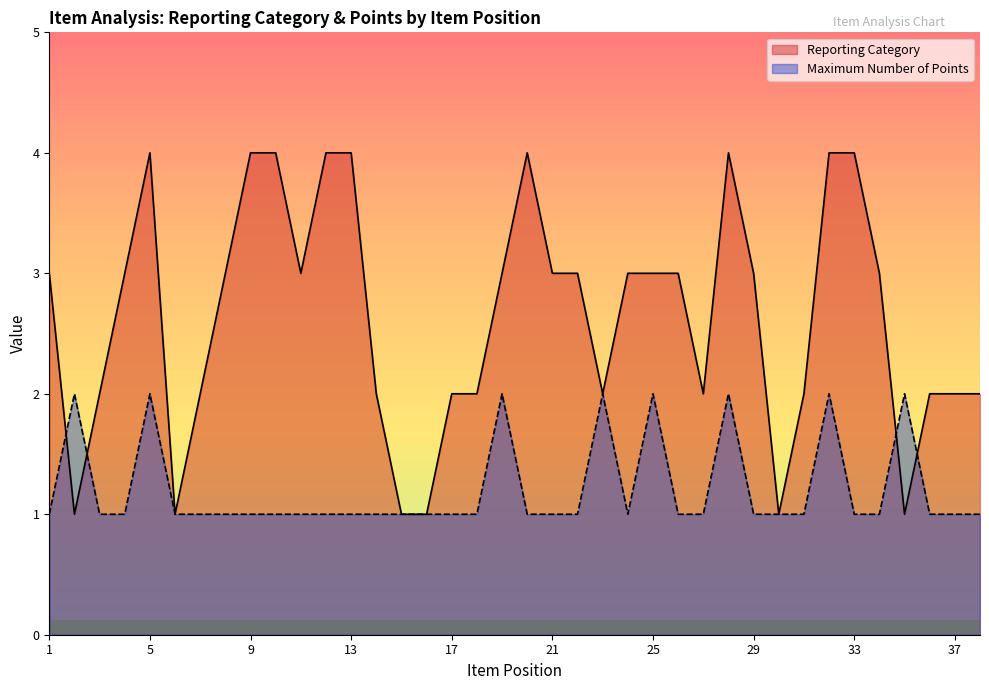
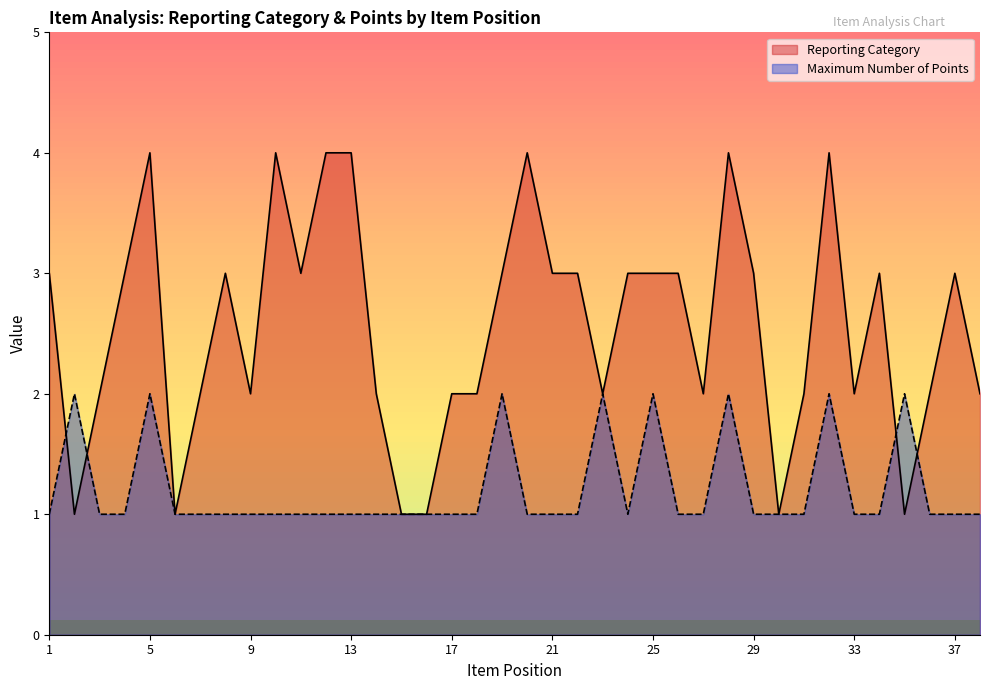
Reporting Category, 9: 4 -> 2
Reporting Category, 33: 4 -> 2
Reporting Category, 37: 2 -> 3
